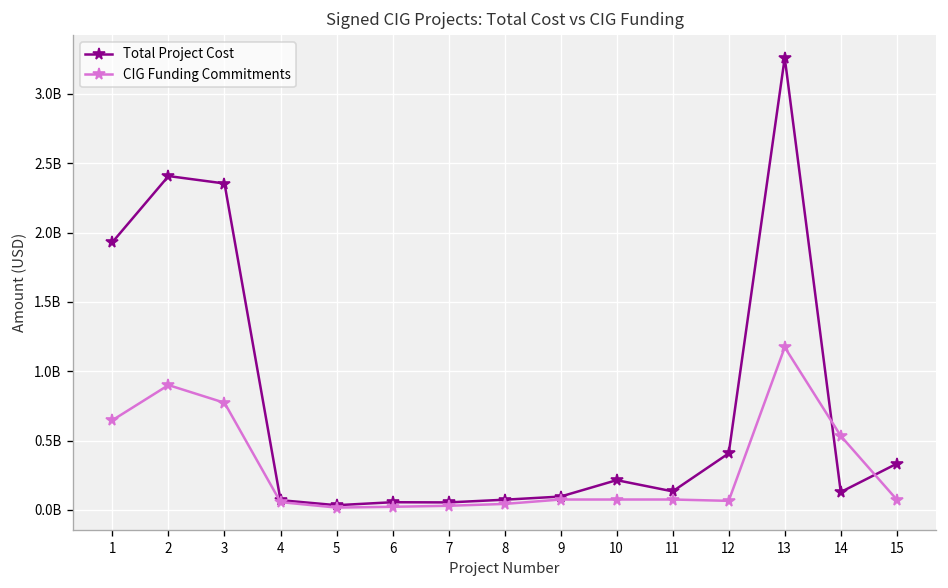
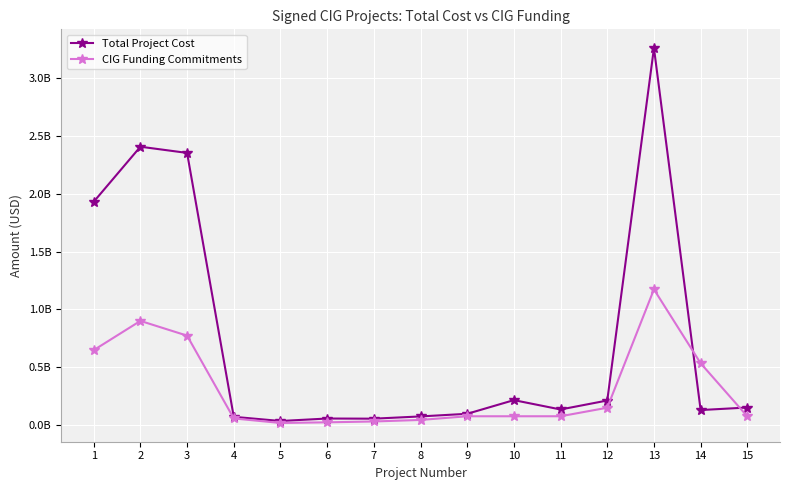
Total Project Cost, 12: 410000000 -> 210000000
CIG Funding Commitments, 12: 70000000 -> 150000000
Total Project Cost, 15: 330000000 -> 150000000
